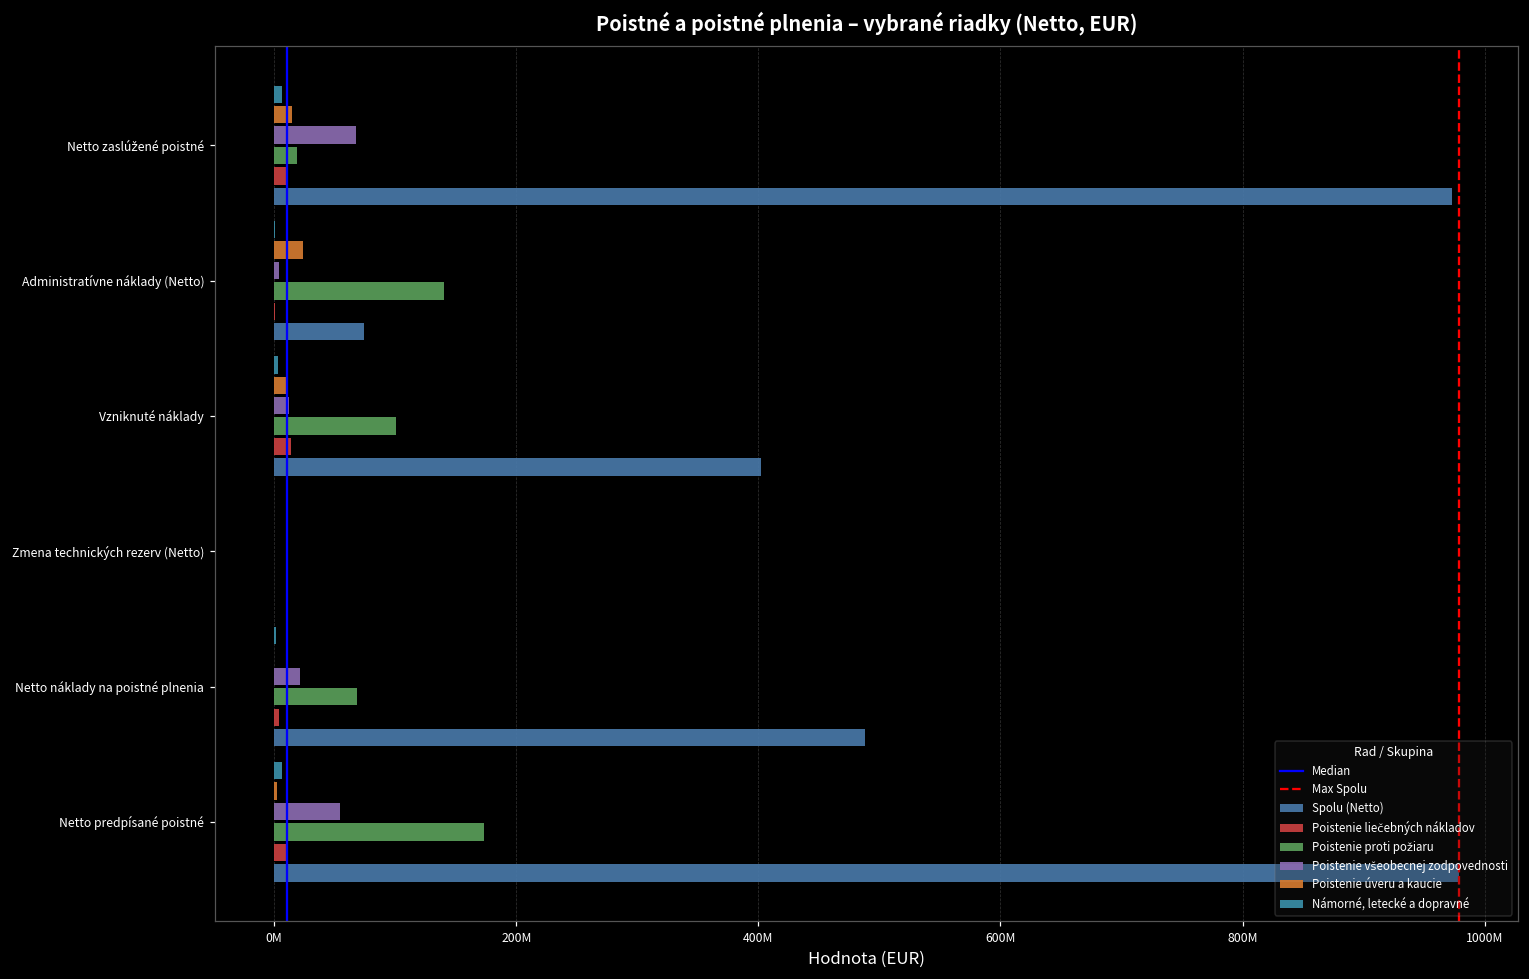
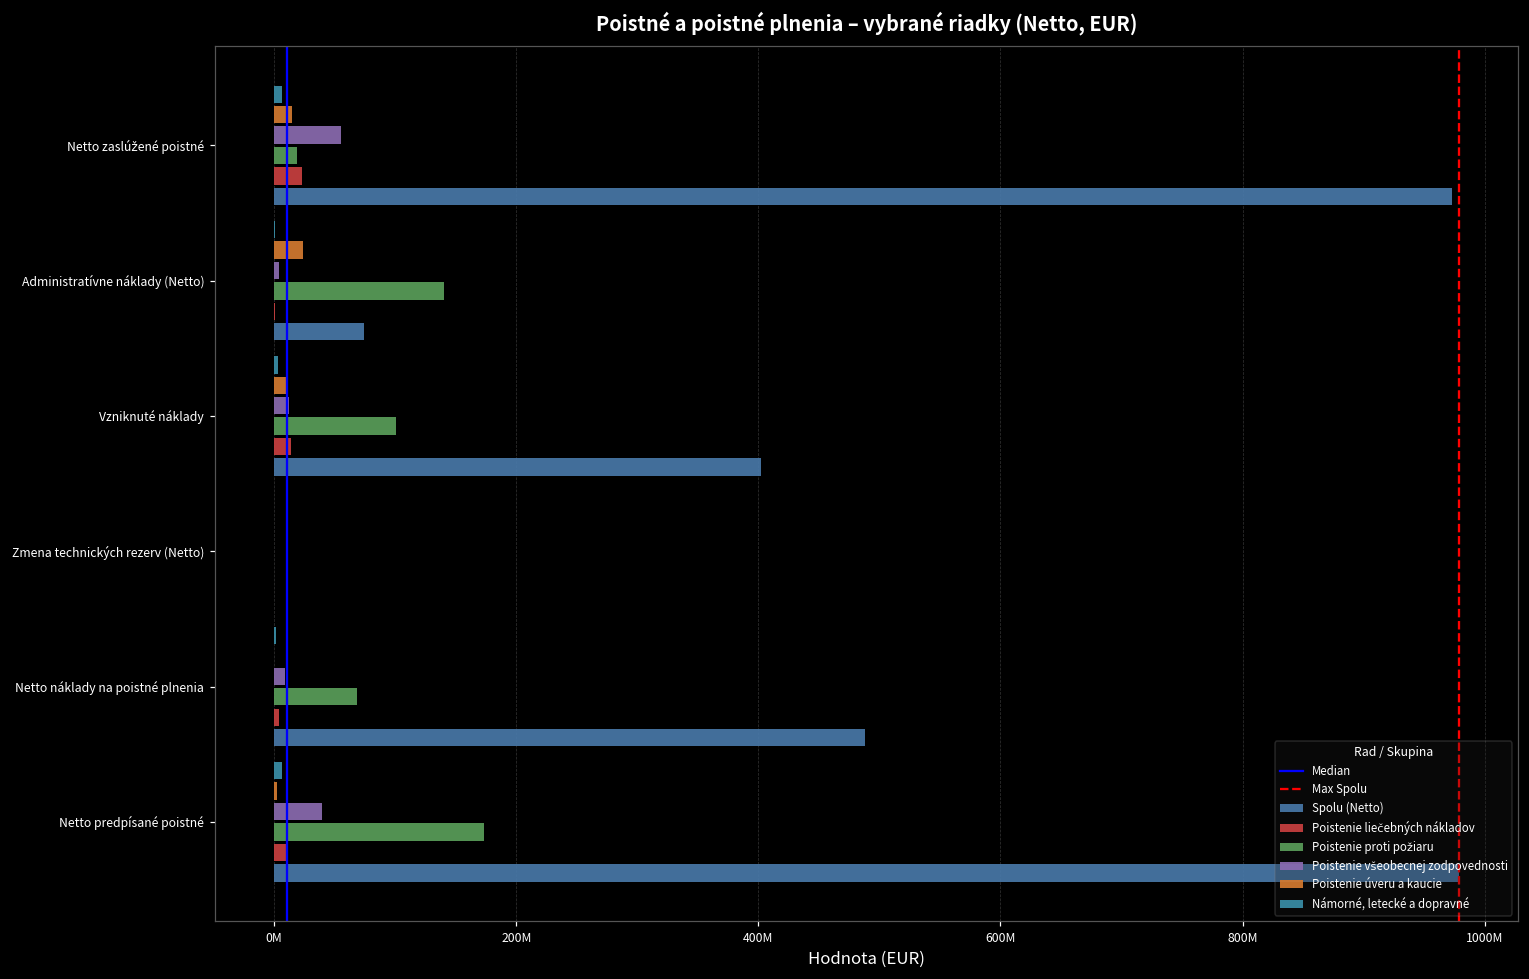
Poistenie všeobecnej zodpovednosti, Netto zaslúžené poistné: 67000000 -> 55000000
Poistenie liečebných nákladov, Netto zaslúžené poistné: 11000000 -> 23000000
Poistenie všeobecnej zodpovednosti, Netto náklady na poistné plnenia: 21000000 -> 9000000
Poistenie všeobecnej zodpovednosti, Netto predpísané poistné: 55000000 -> 40000000
